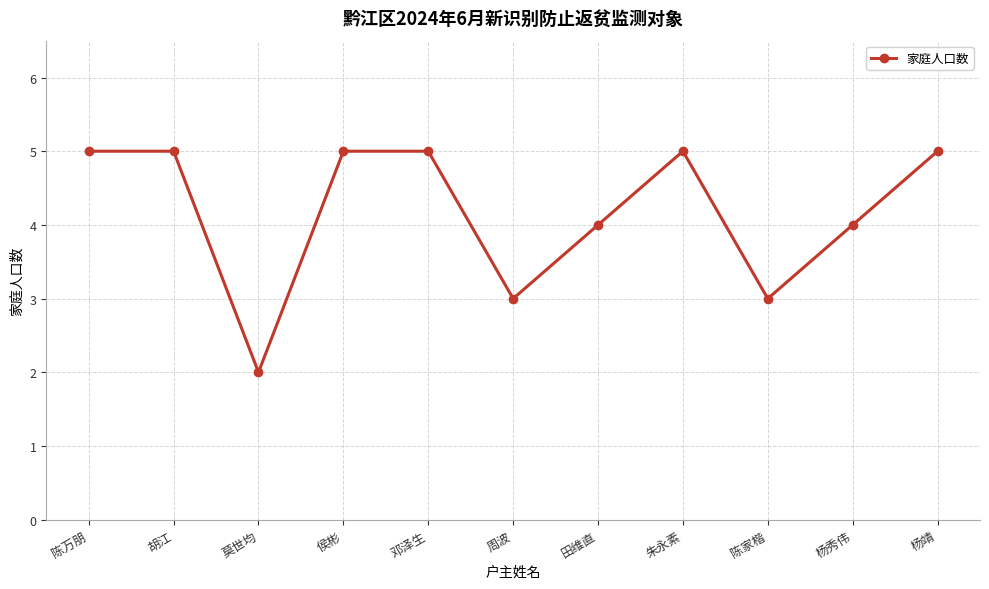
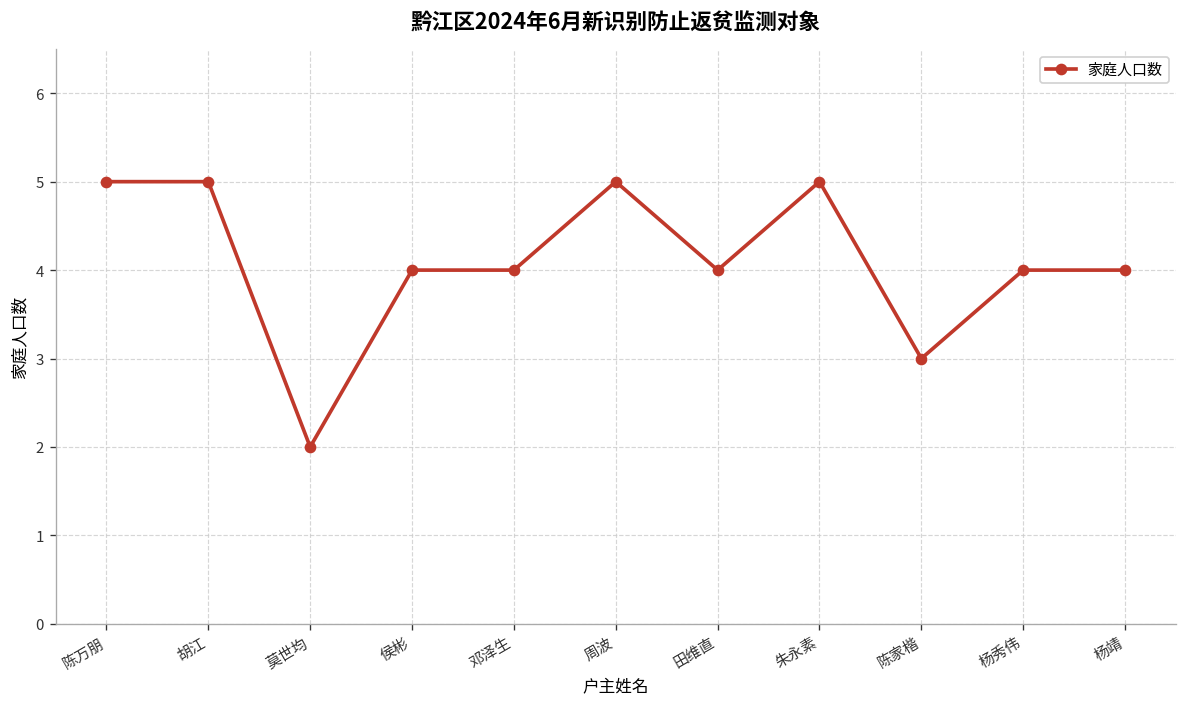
侯彬: 5 -> 4
邓泽生: 5 -> 4
周波: 3 -> 5
杨靖: 5 -> 4
